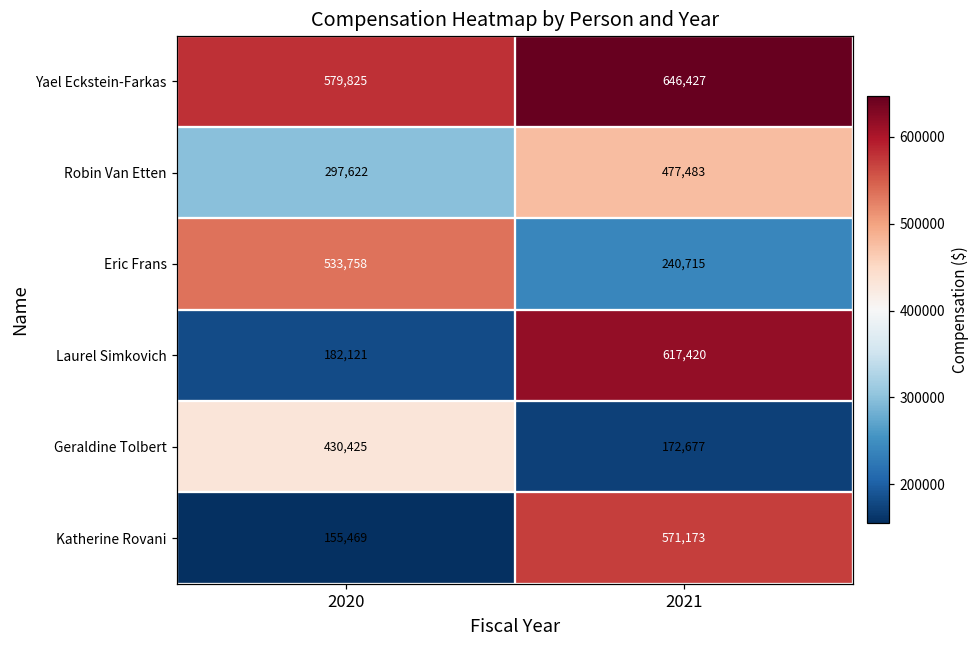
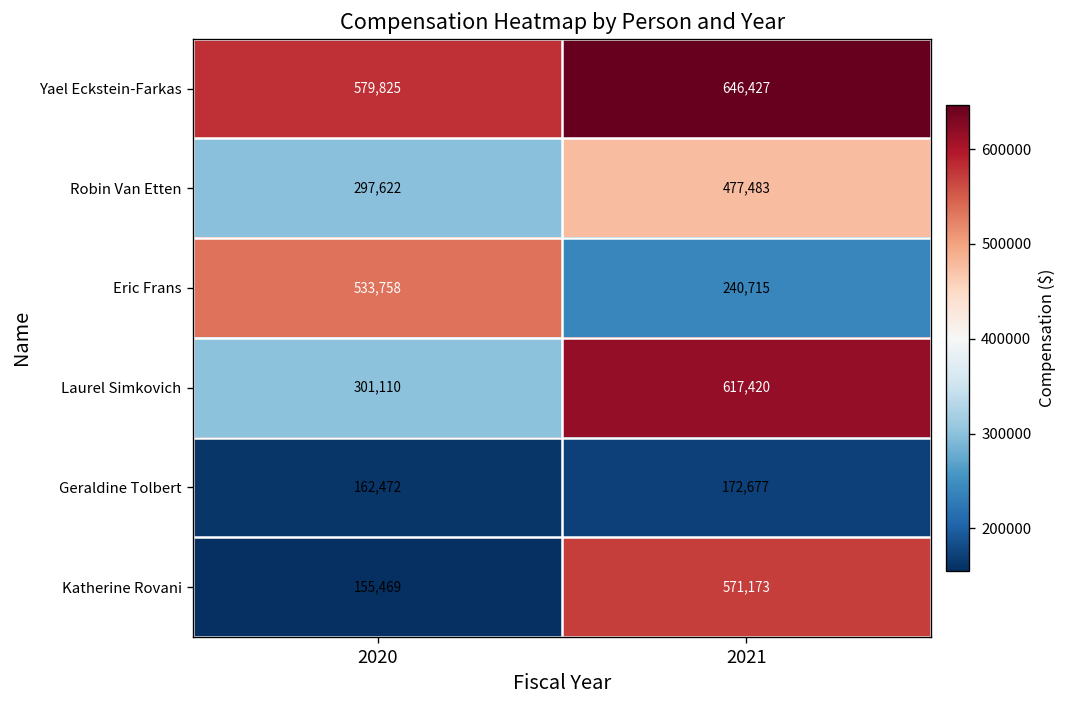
Laurel Simkovich, 2020: 182,121 -> 301,110
Geraldine Tolbert, 2020: 430,425 -> 162,472
